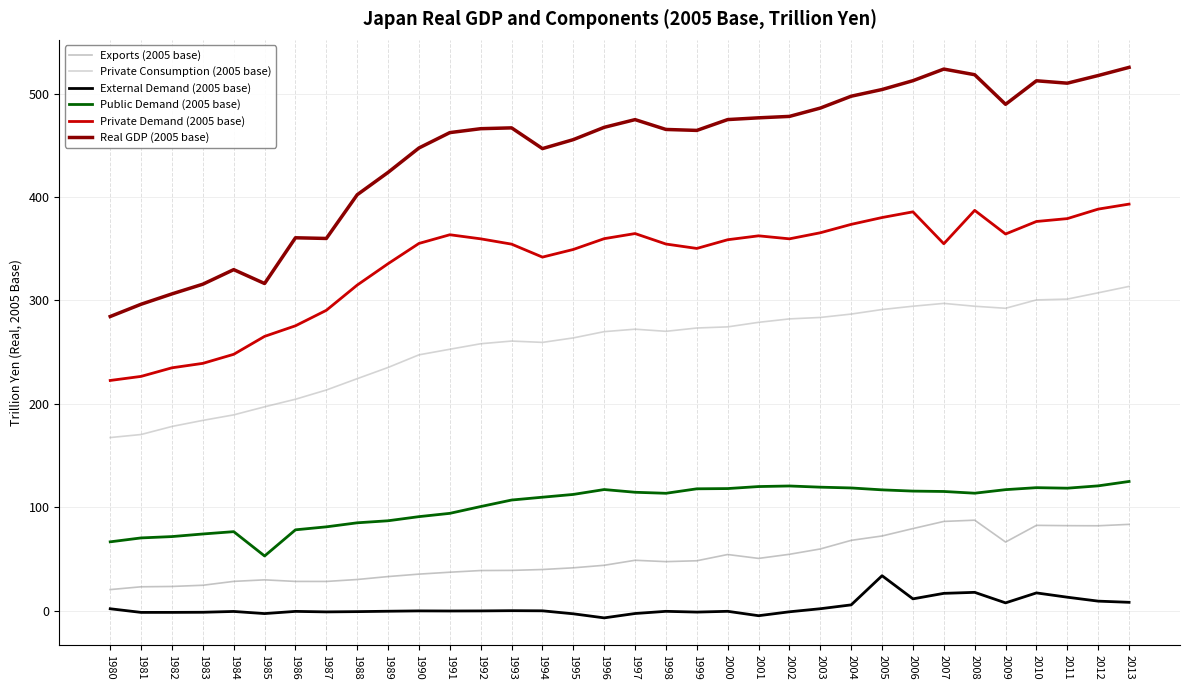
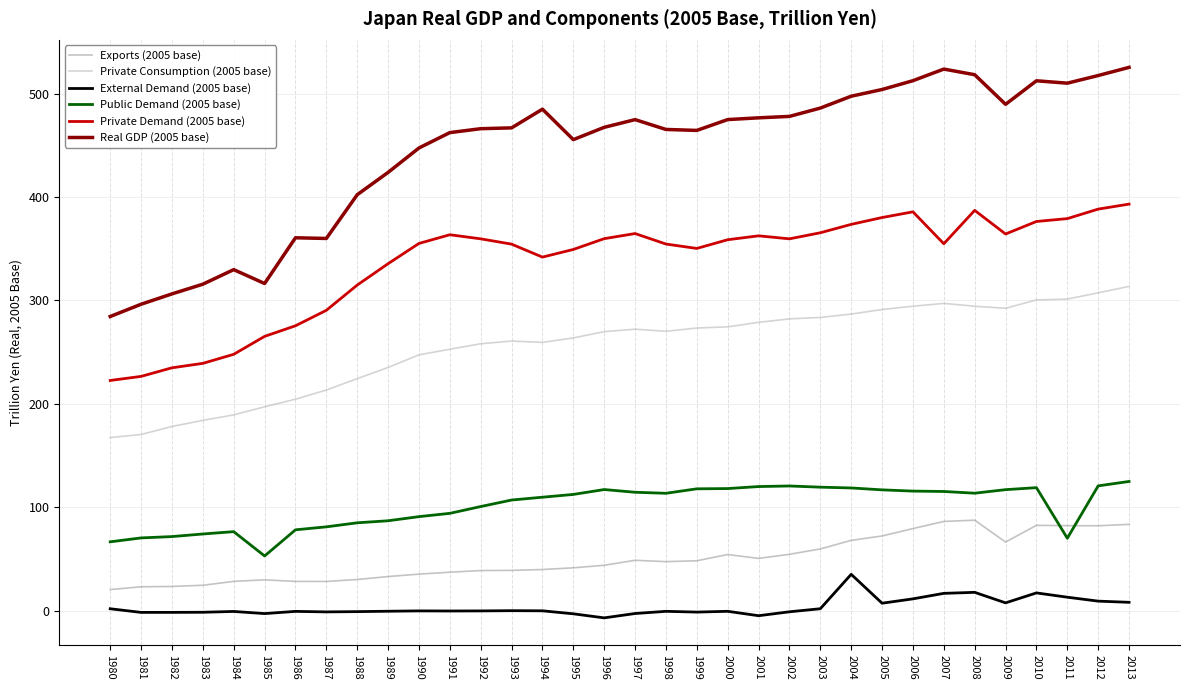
Real GDP (2005 base), 1994: 447 -> 485
External Demand (2005 base), 2004: 5 -> 35
External Demand (2005 base), 2005: 34 -> 7
Public Demand (2005 base), 2011: 118 -> 70
